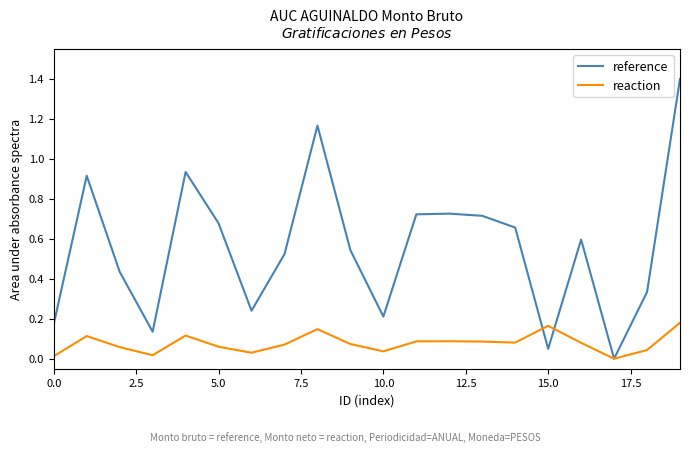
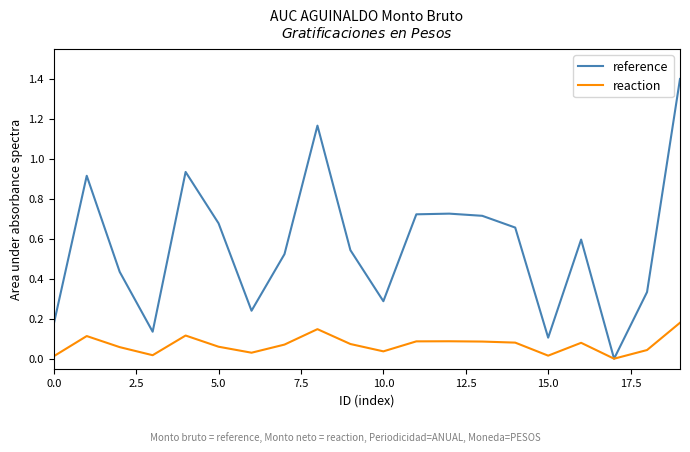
reference, 10.0: 0.21 -> 0.29
reference, 15.0: 0.05 -> 0.11
reaction, 15.0: 0.16 -> 0.02
